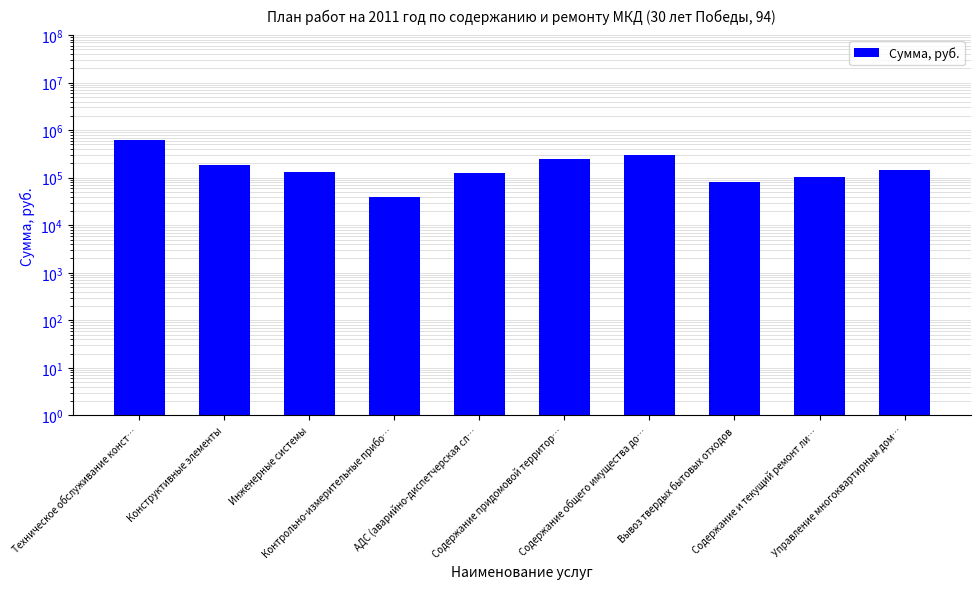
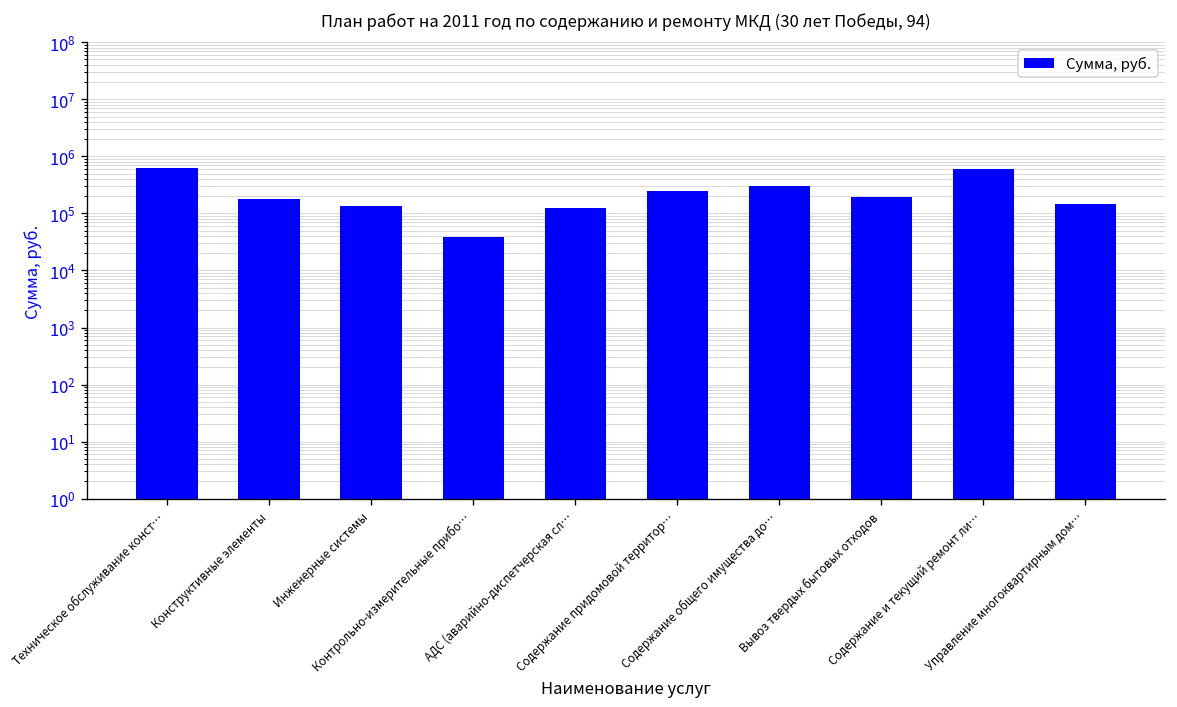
Вывоз твердых бытовых отходов: 80000 -> 200000
Содержание и текущий ремонт ли…: 100000 -> 600000
